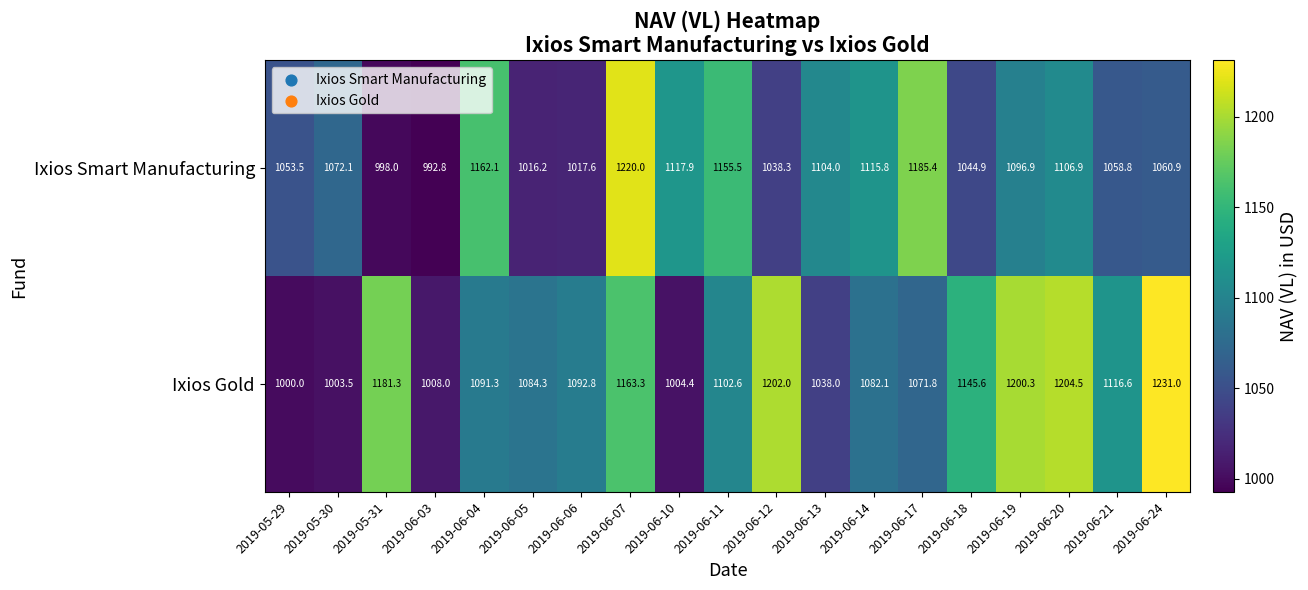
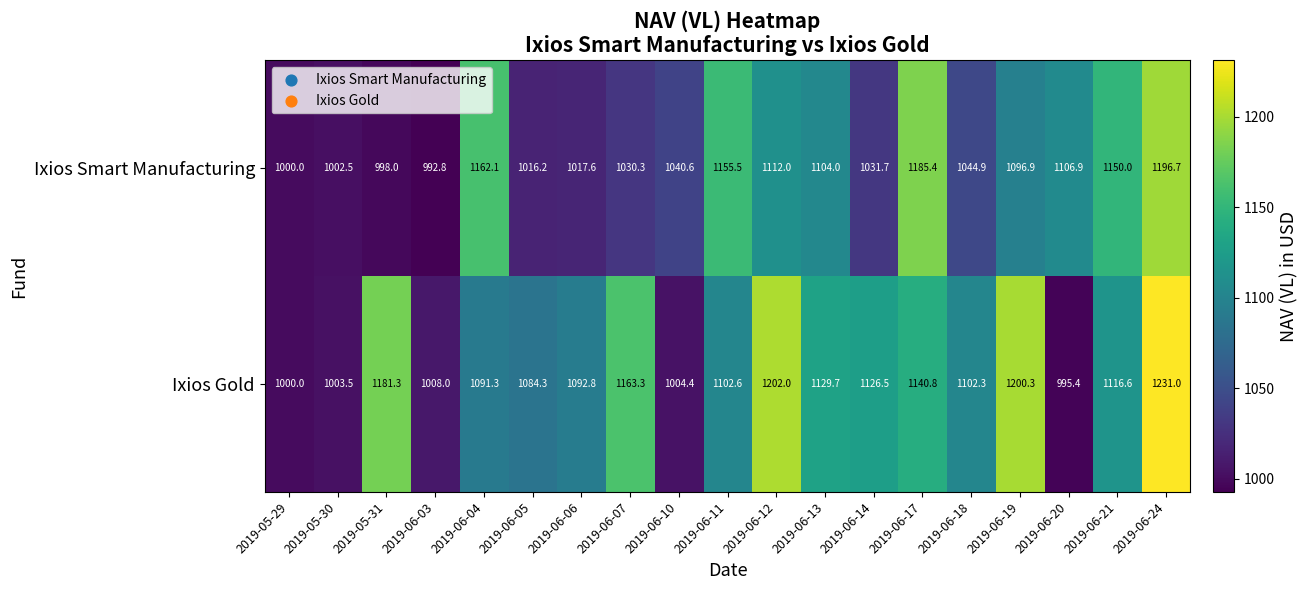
Ixios Smart Manufacturing, 2019-05-29: 1053.5 -> 1000.0
Ixios Smart Manufacturing, 2019-05-30: 1072.1 -> 1002.5
Ixios Smart Manufacturing, 2019-06-07: 1220.0 -> 1030.3
Ixios Smart Manufacturing, 2019-06-10: 1117.9 -> 1040.6
Ixios Smart Manufacturing, 2019-06-12: 1038.3 -> 1112.0
Ixios Smart Manufacturing, 2019-06-14: 1115.8 -> 1031.7
Ixios Smart Manufacturing, 2019-06-21: 1058.8 -> 1150.0
Ixios Smart Manufacturing, 2019-06-24: 1060.9 -> 1196.7
Ixios Gold, 2019-06-13: 1038.0 -> 1129.7
Ixios Gold, 2019-06-14: 1082.1 -> 1126.5
Ixios Gold, 2019-06-17: 1071.8 -> 1140.8
Ixios Gold, 2019-06-18: 1145.6 -> 1102.3
Ixios Gold, 2019-06-20: 1204.5 -> 995.4
